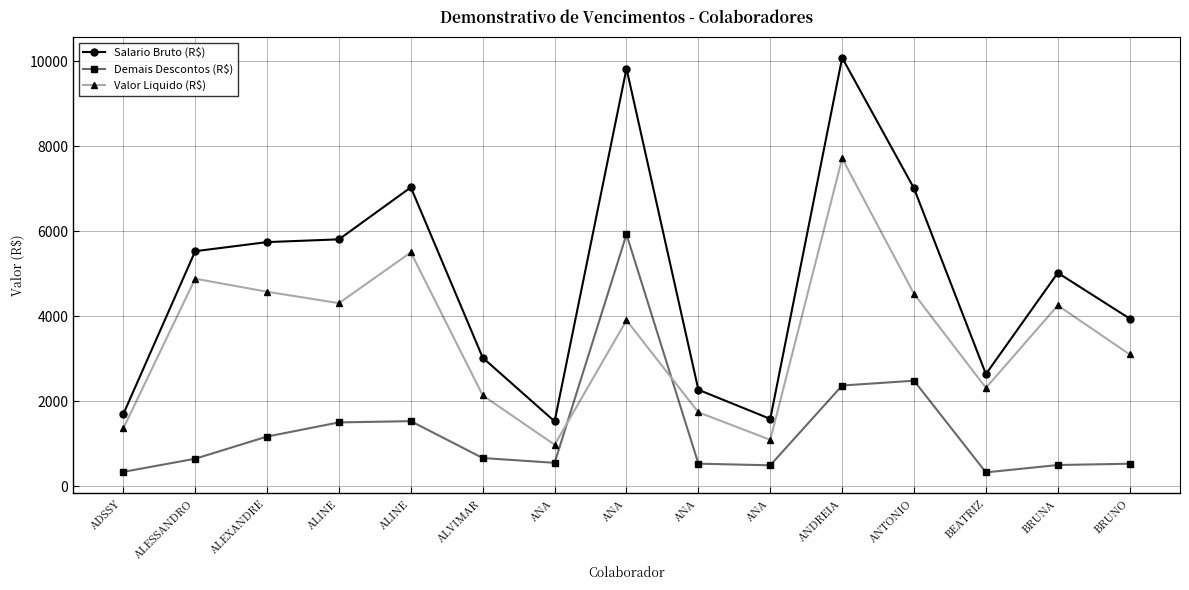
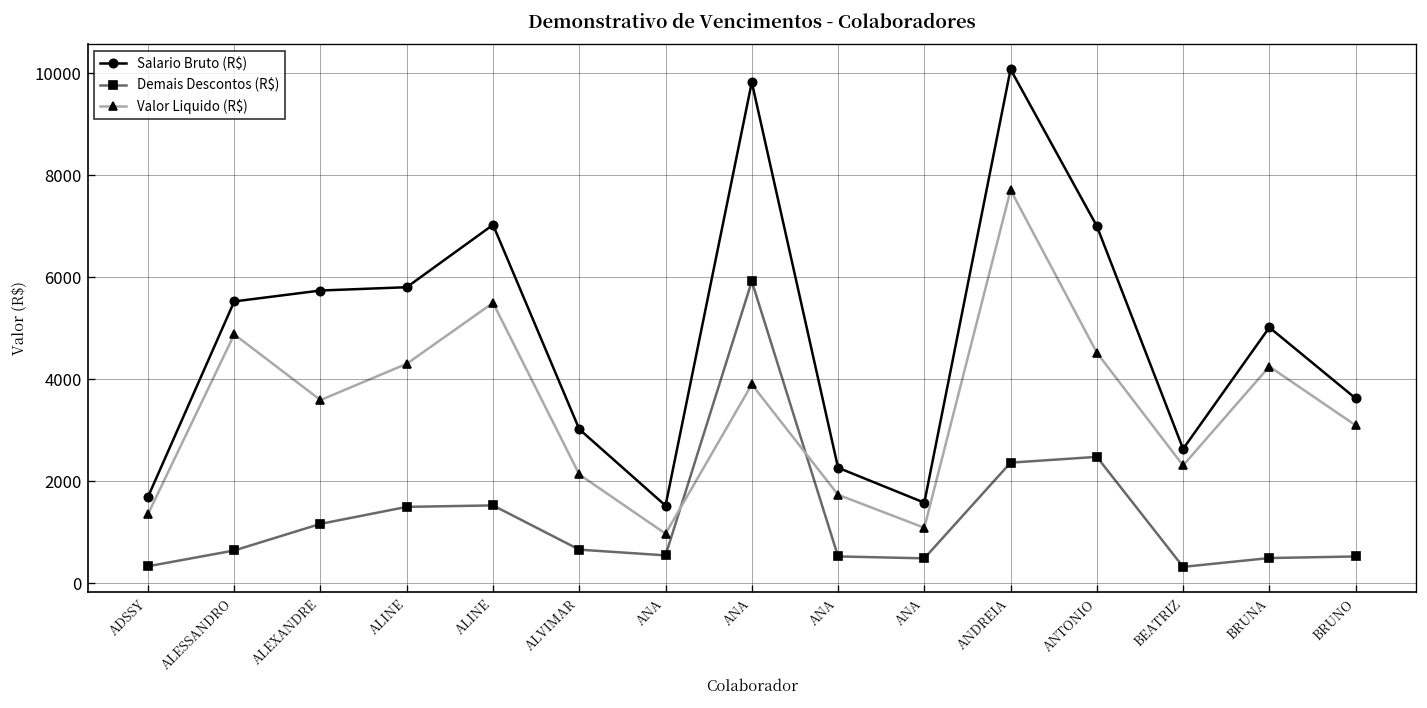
Valor Liquido (R$), ALEXANDRE: 4600 -> 3600
Salario Bruto (R$), BRUNO: 3900 -> 3600
